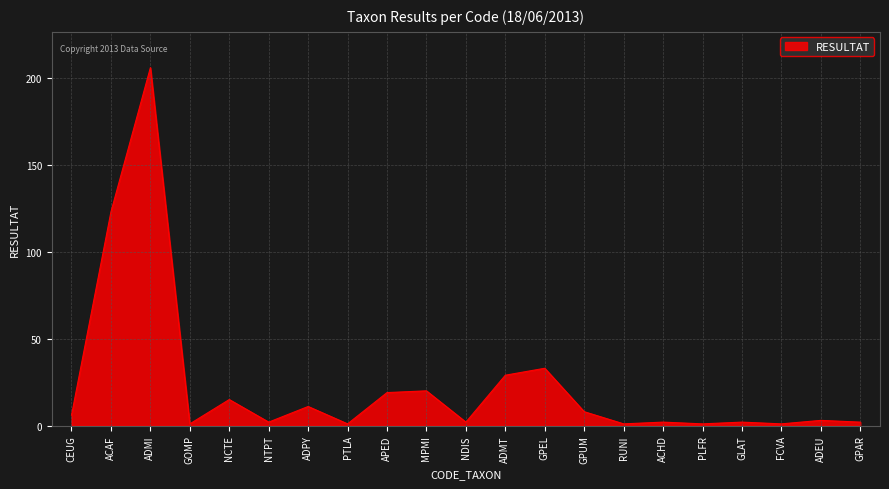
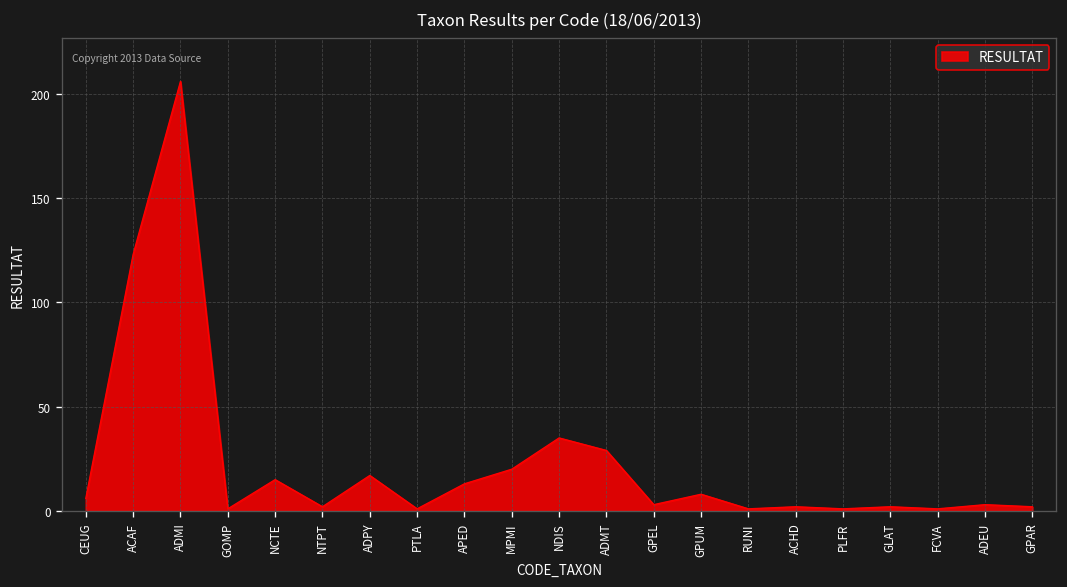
ADPY: 11 -> 17
APED: 19 -> 13
NDIS: 2 -> 35
GPEL: 33 -> 3
